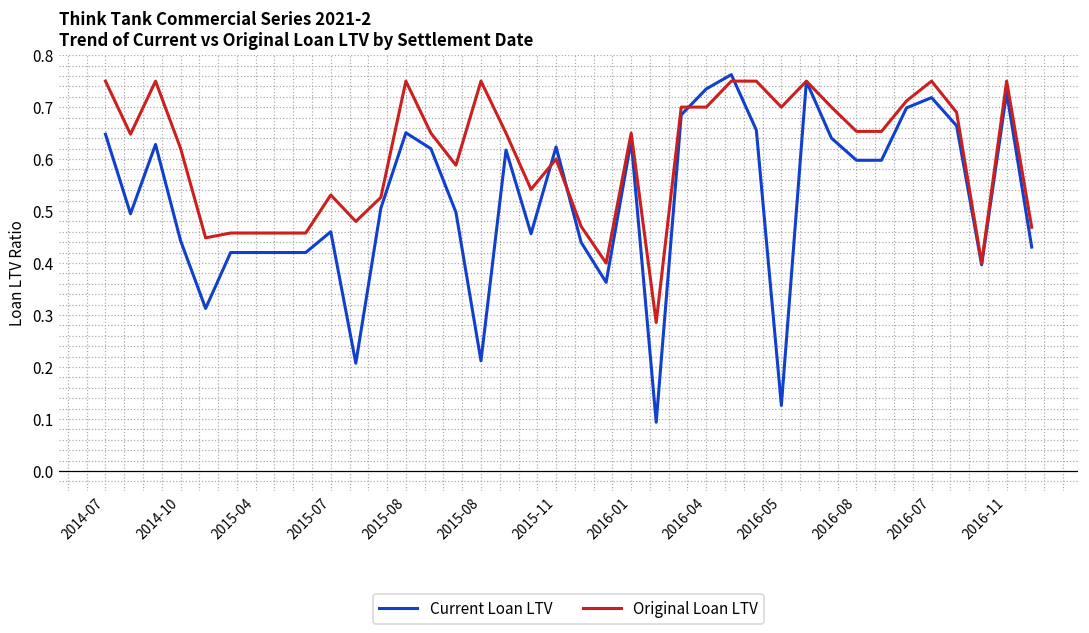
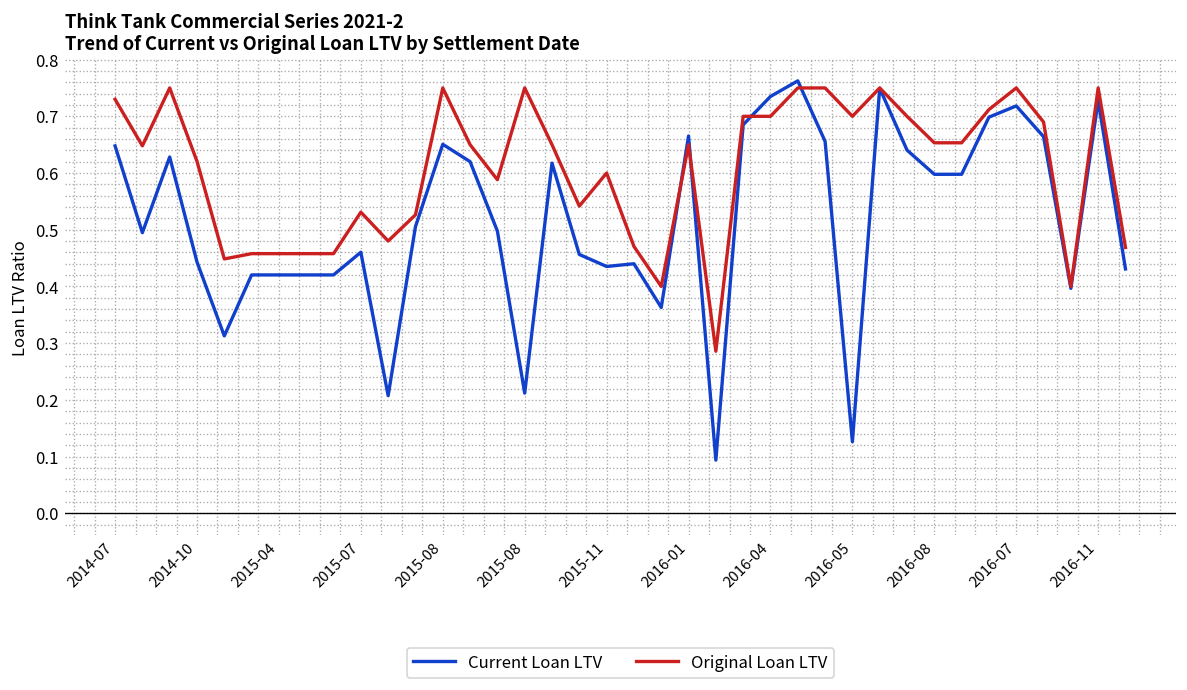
Original Loan LTV, 2014-07: 0.75 -> 0.73
Current Loan LTV, 2015-11: 0.62 -> 0.44
Current Loan LTV, 2016-01: 0.64 -> 0.67
